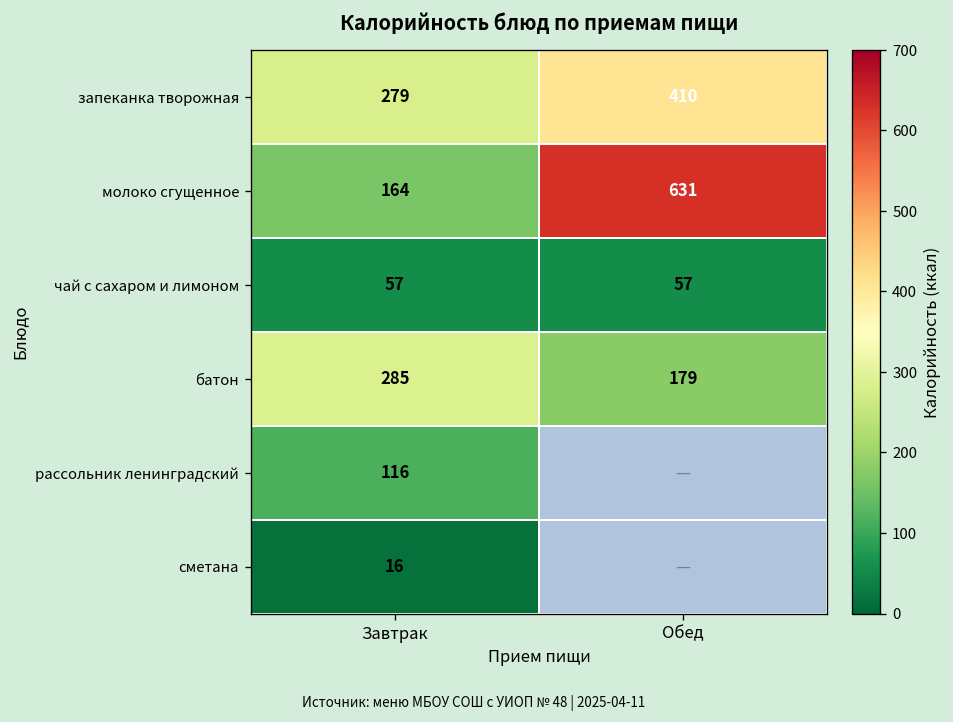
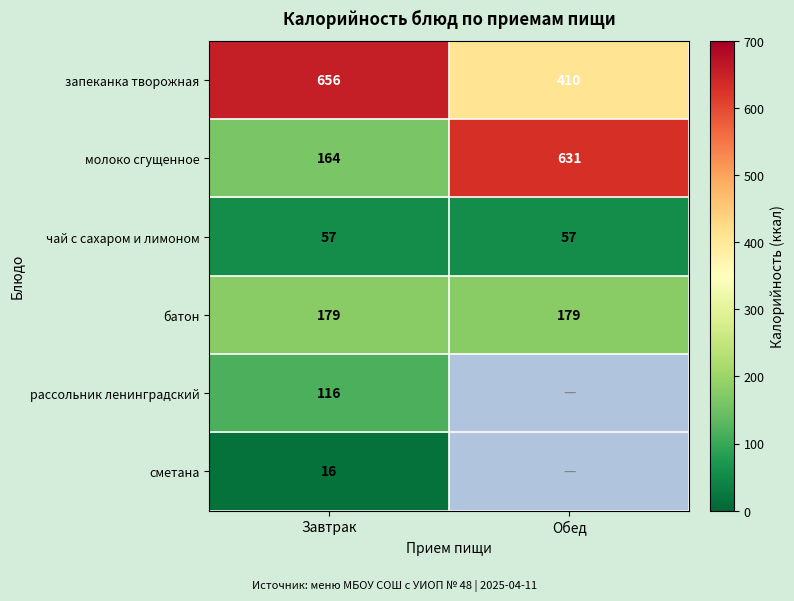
запеканка творожная, Завтрак: 279 -> 656
батон, Завтрак: 285 -> 179
